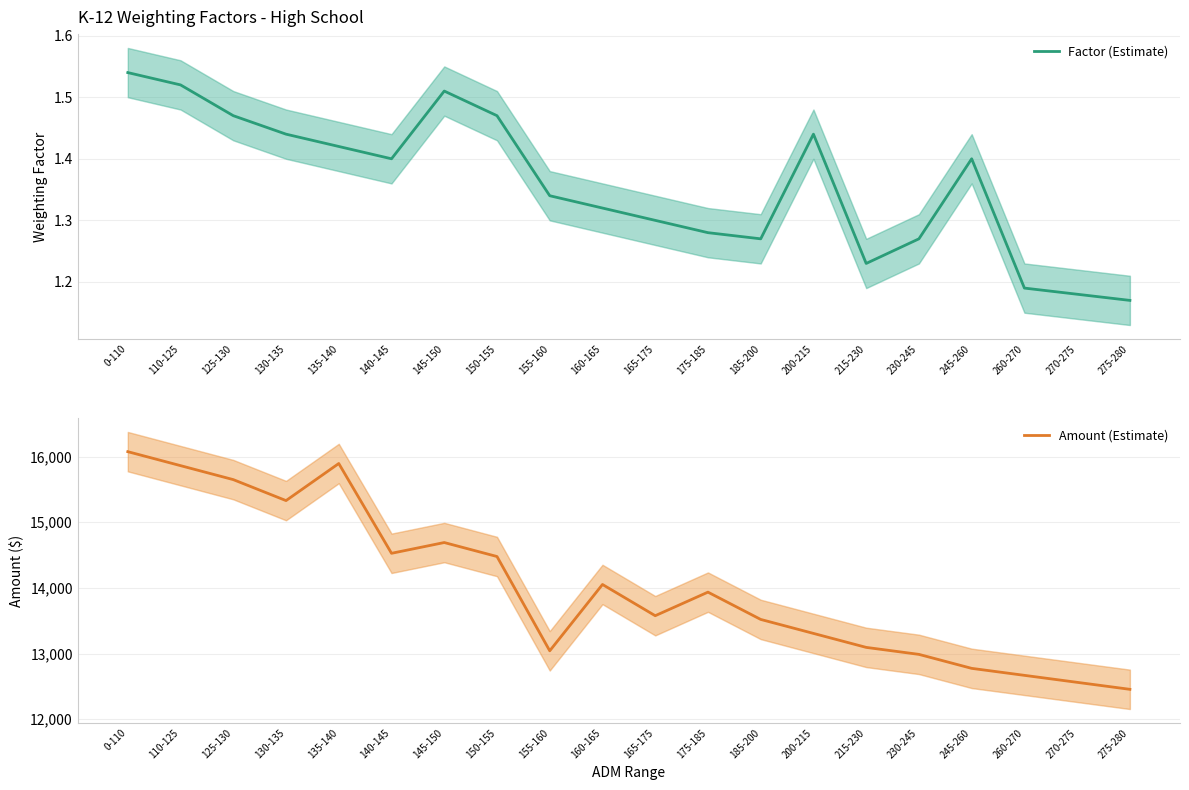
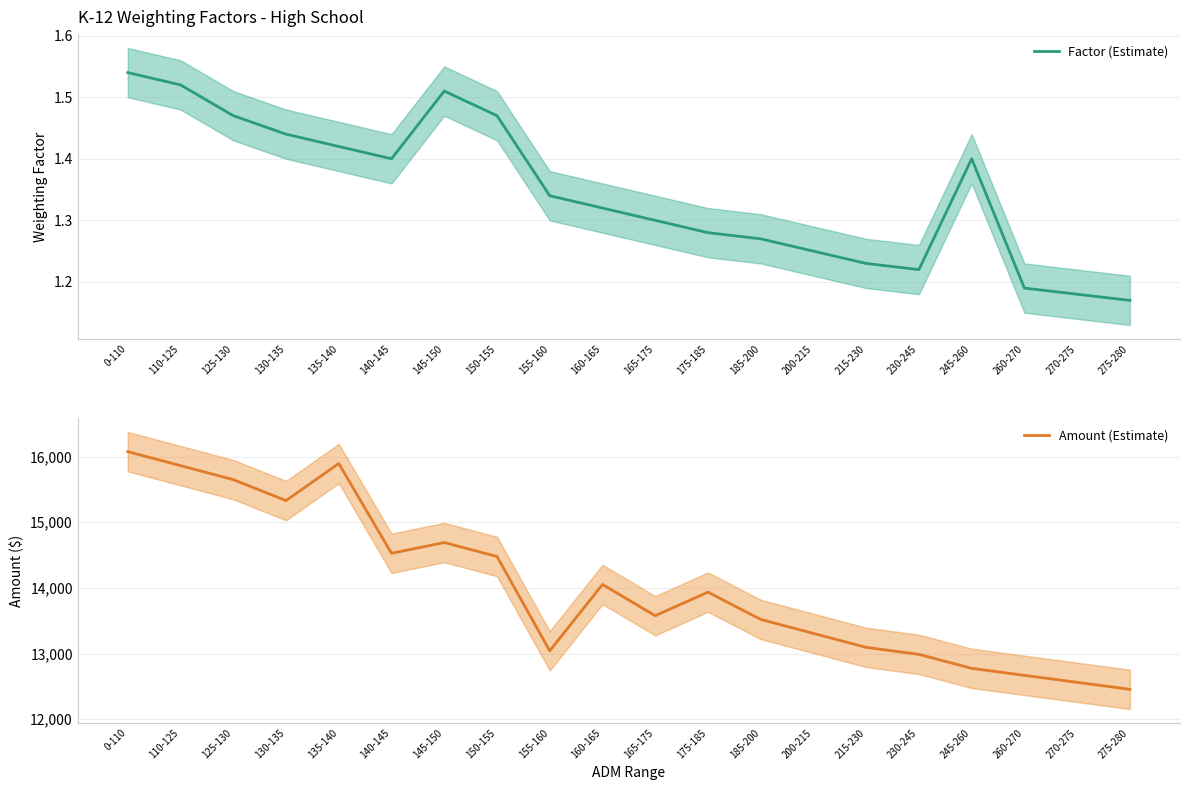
K-12 Weighting Factors - High School, Factor (Estimate), 200-215: 1.44 -> 1.25
K-12 Weighting Factors - High School, Factor (Estimate), 230-245: 1.27 -> 1.22
